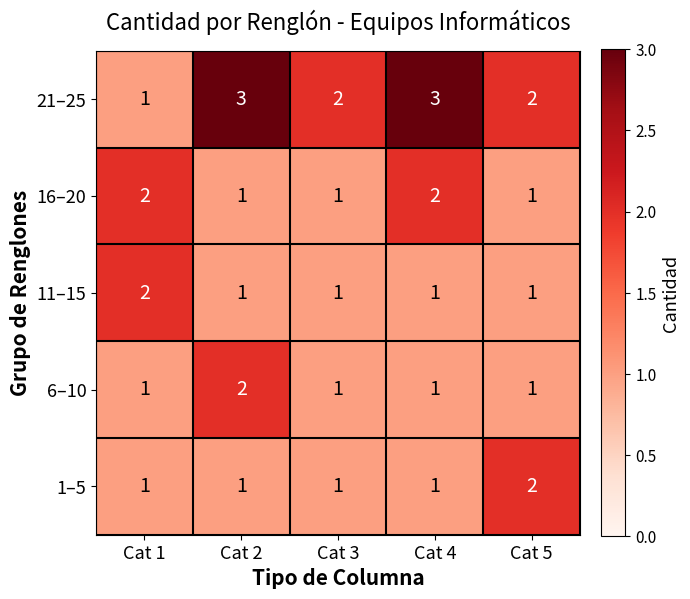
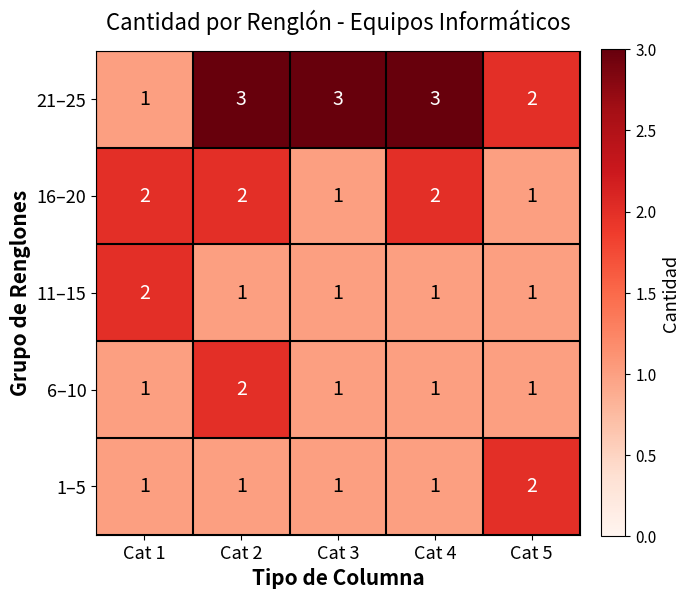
21–25, Cat 3: 2 -> 3
16–20, Cat 2: 1 -> 2
